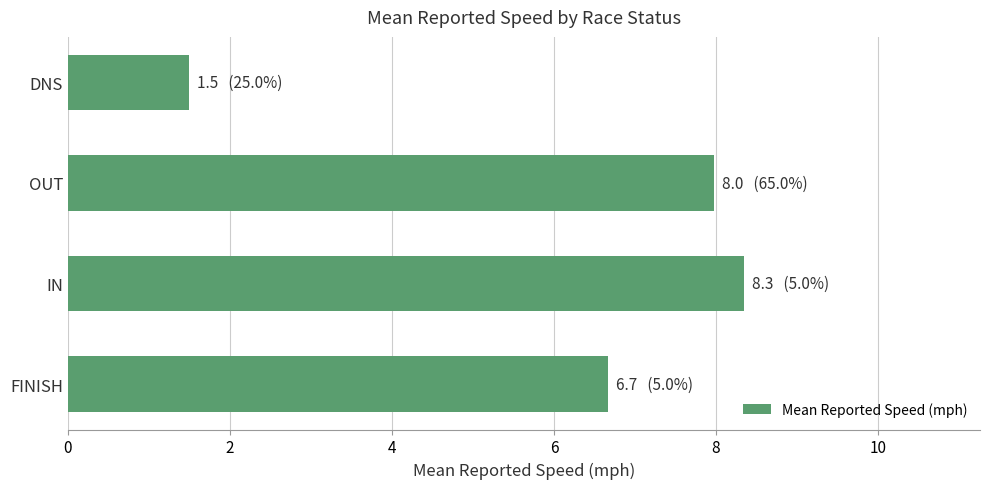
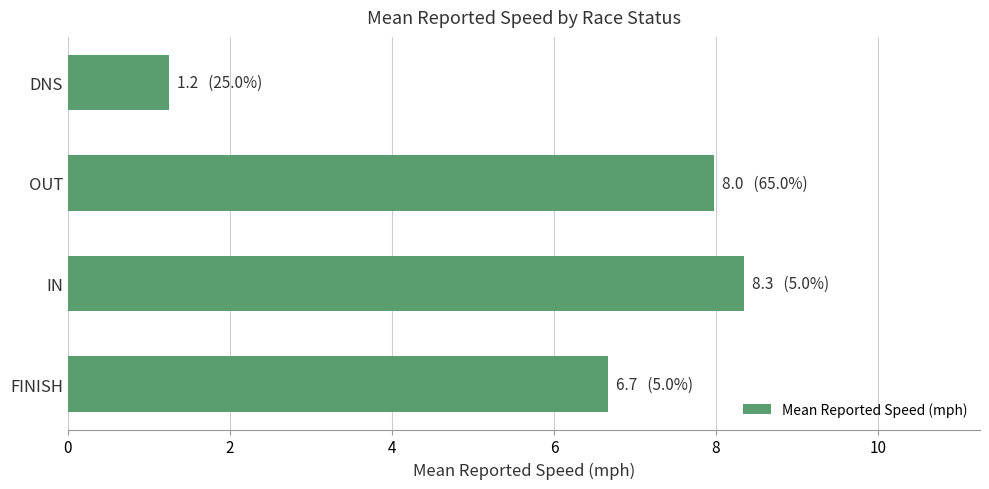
DNS: 1.5 -> 1.2
